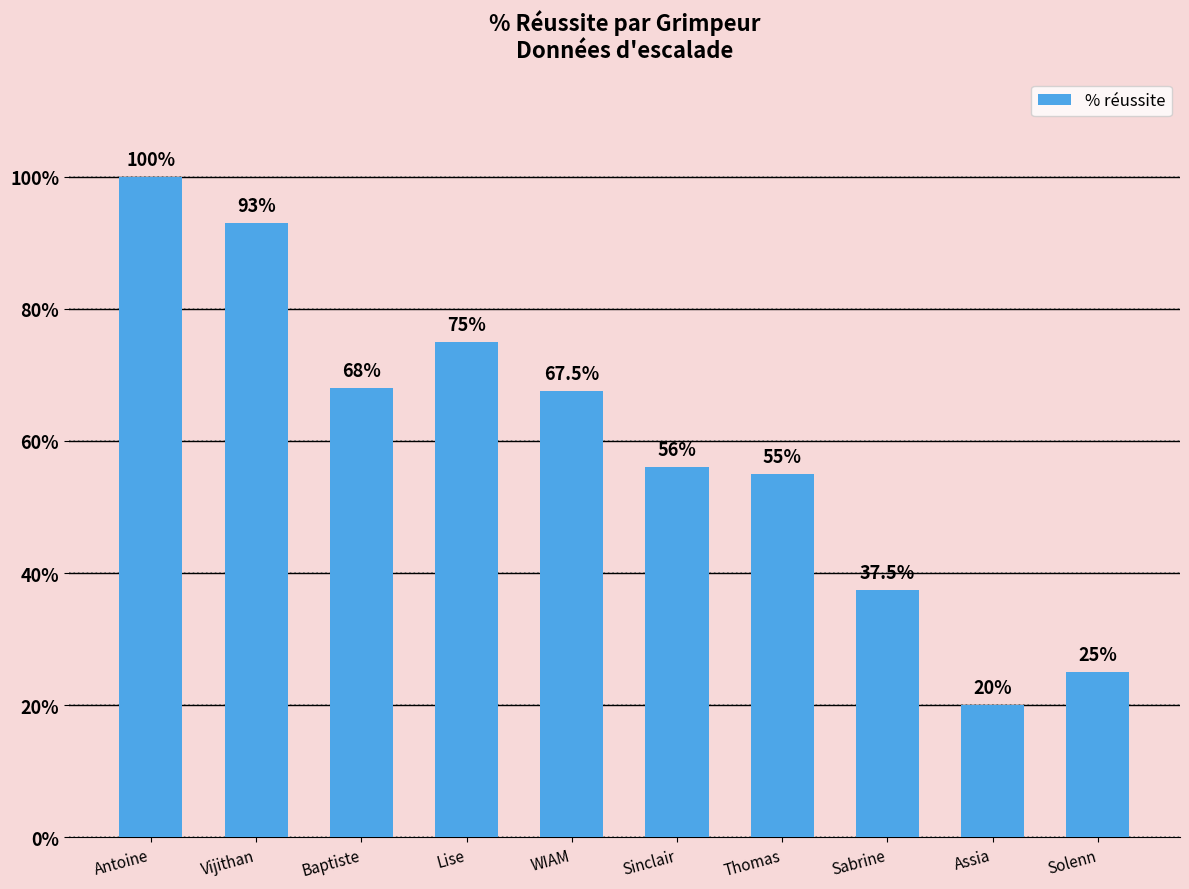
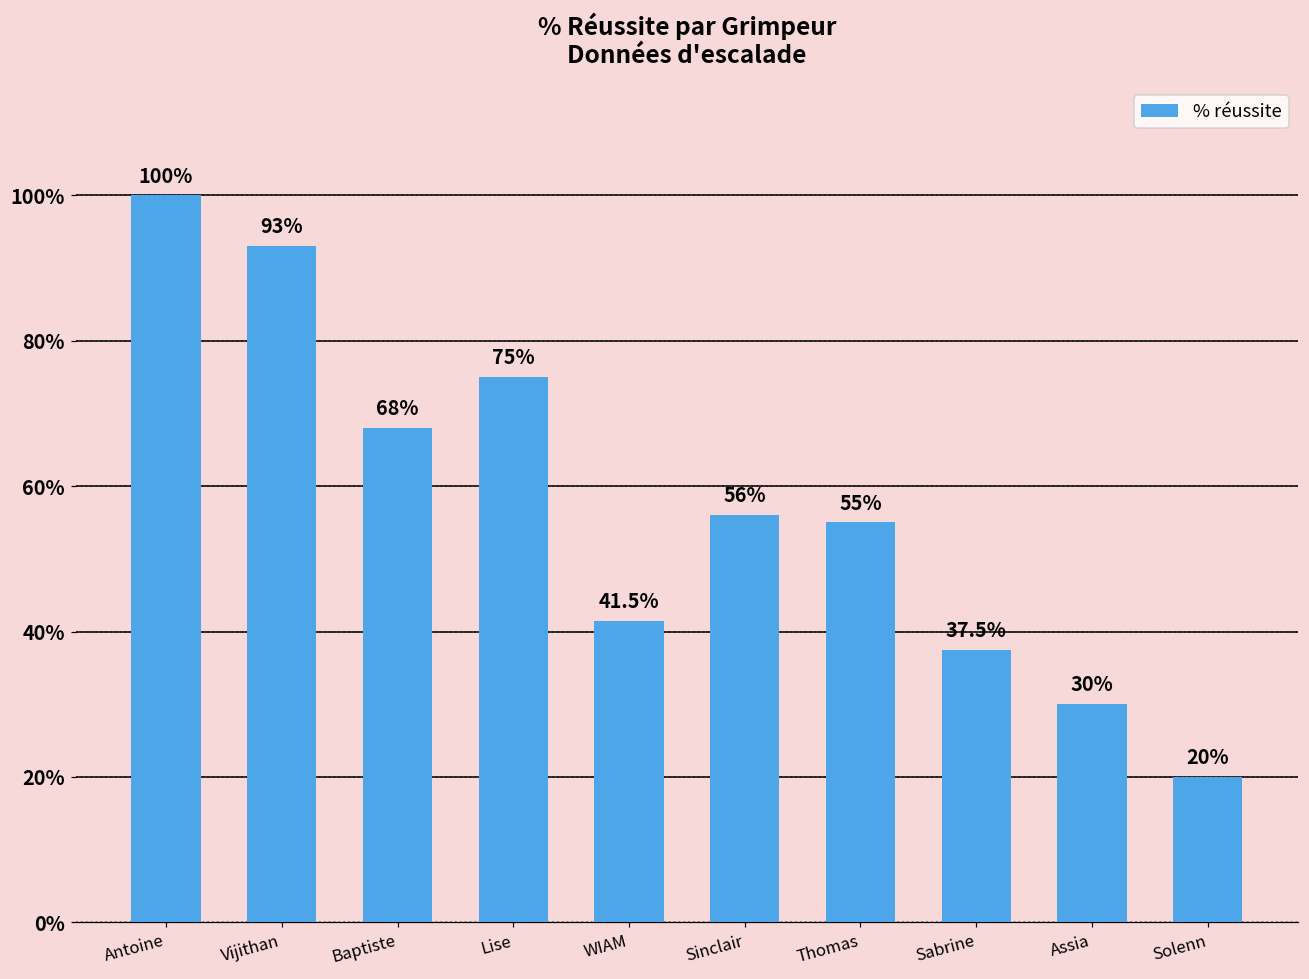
WIAM: 67.5% -> 41.5%
Assia: 20% -> 30%
Solenn: 25% -> 20%
